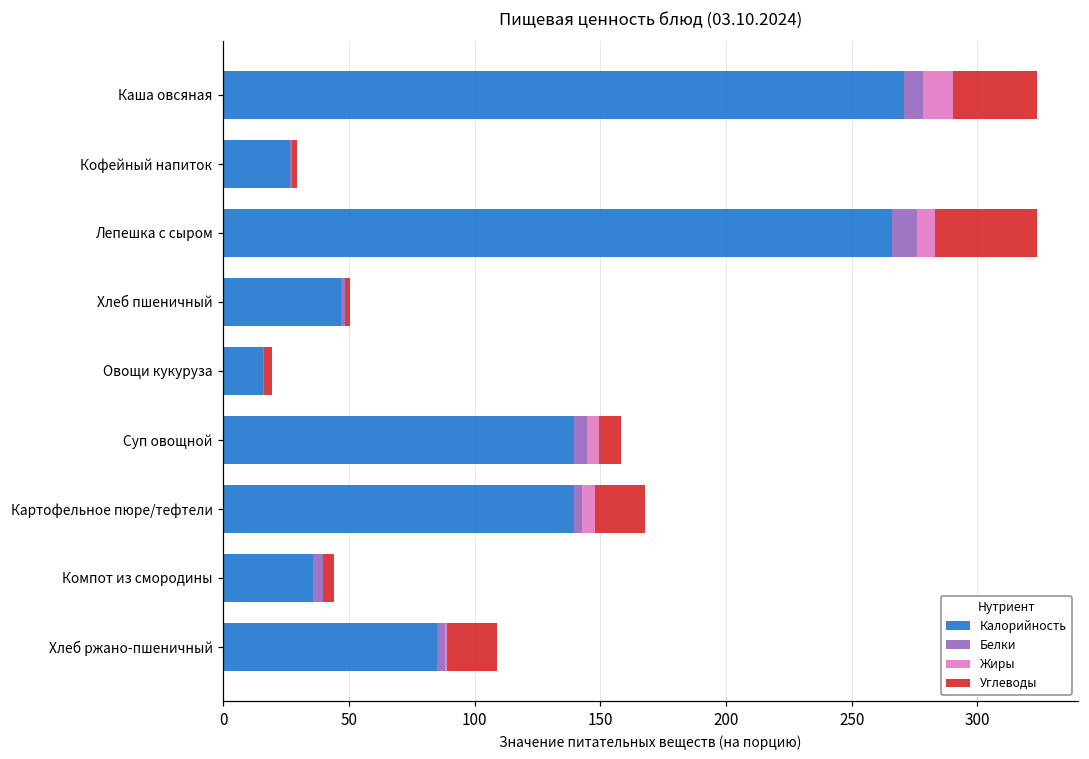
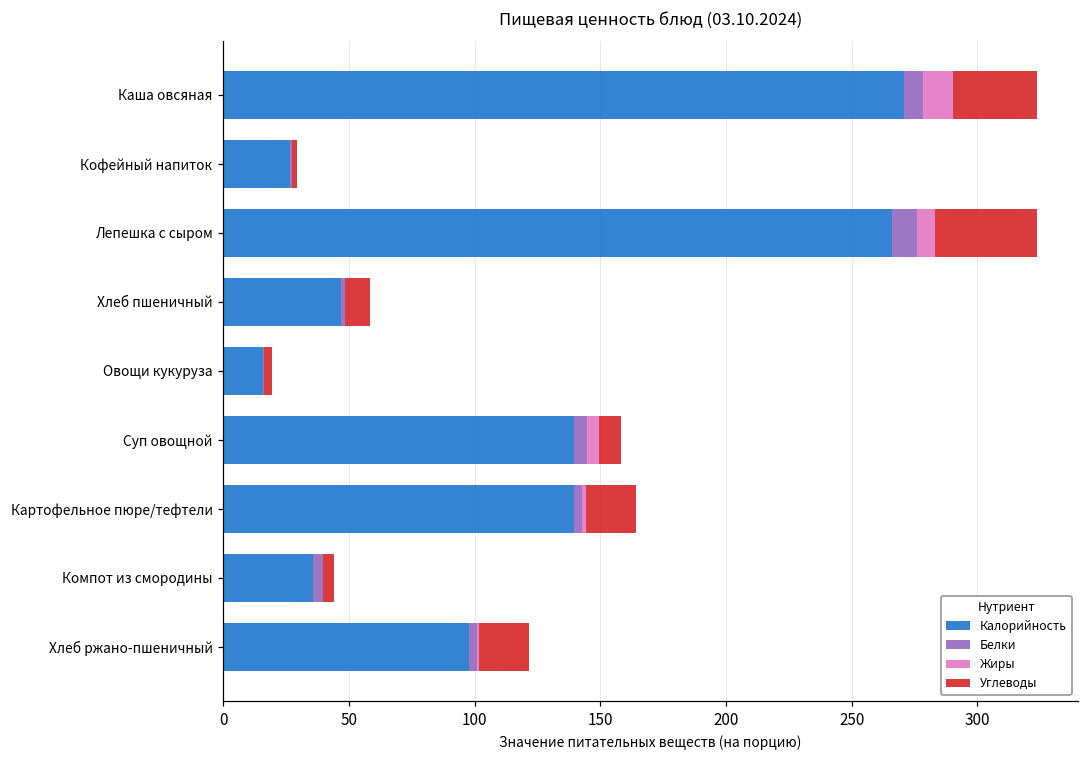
Углеводы, Хлеб пшеничный: 2 -> 10
Жиры, Картофельное пюре/тефтели: 5 -> 2
Калорийность, Хлеб ржано-пшеничный: 85 -> 98
